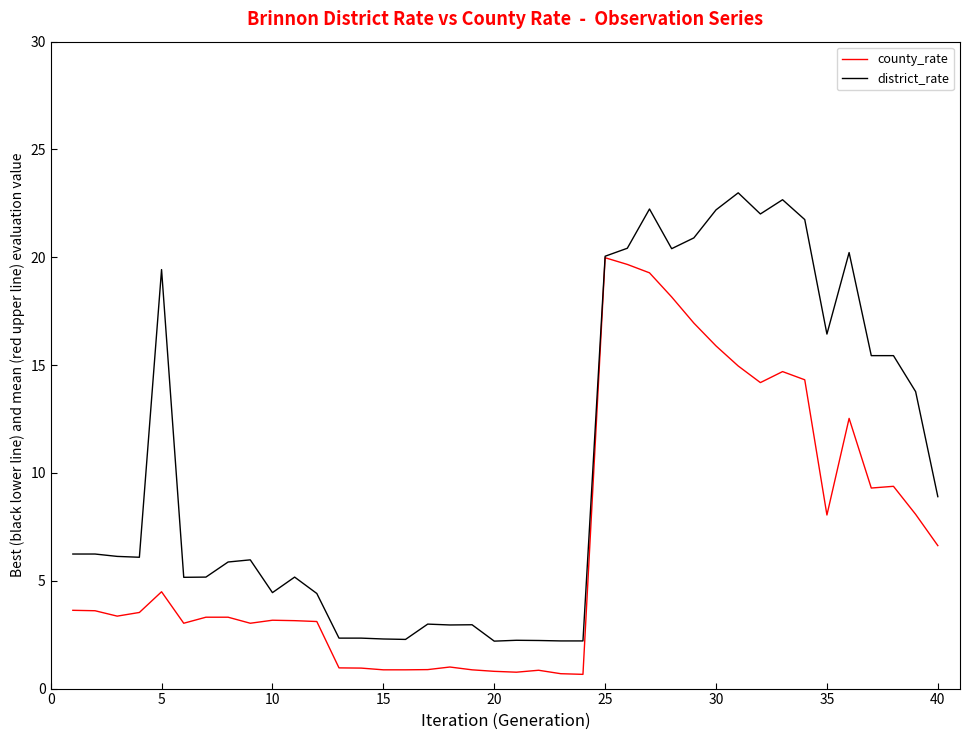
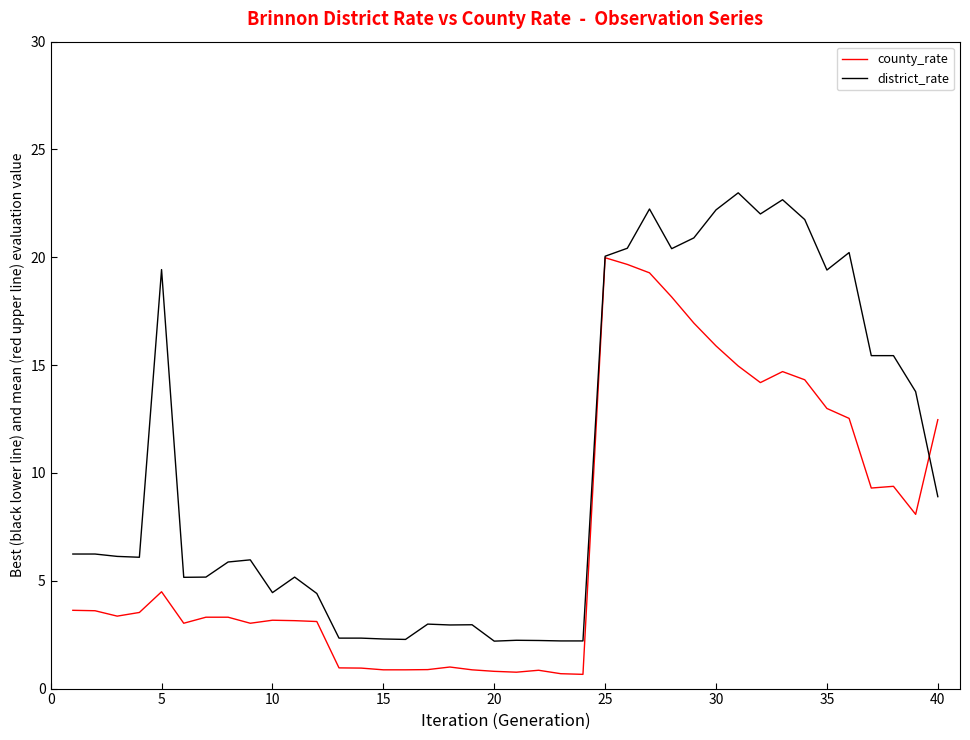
county_rate, 35: 8.1 -> 13.0
district_rate, 35: 16.4 -> 19.4
county_rate, 40: 6.6 -> 12.5
